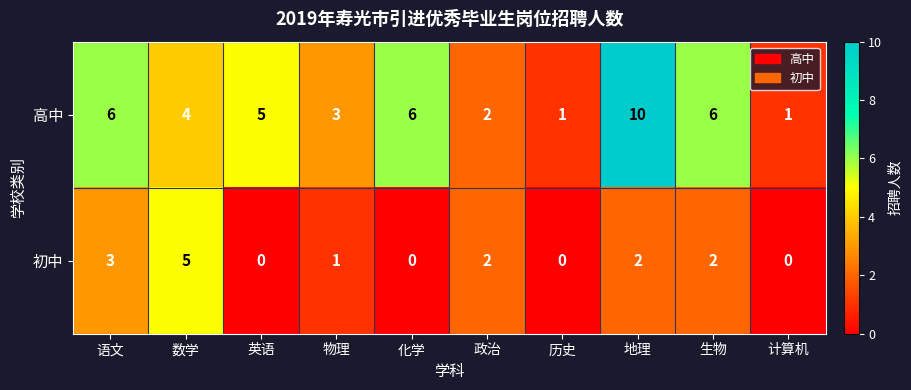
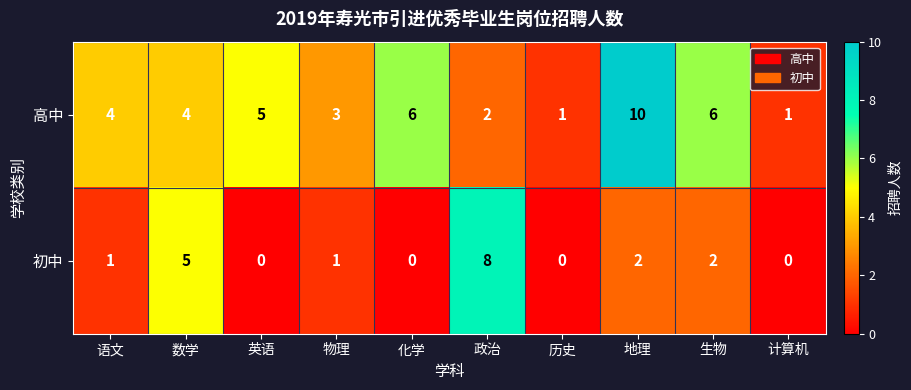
高中, 语文: 6 -> 4
初中, 语文: 3 -> 1
初中, 政治: 2 -> 8
